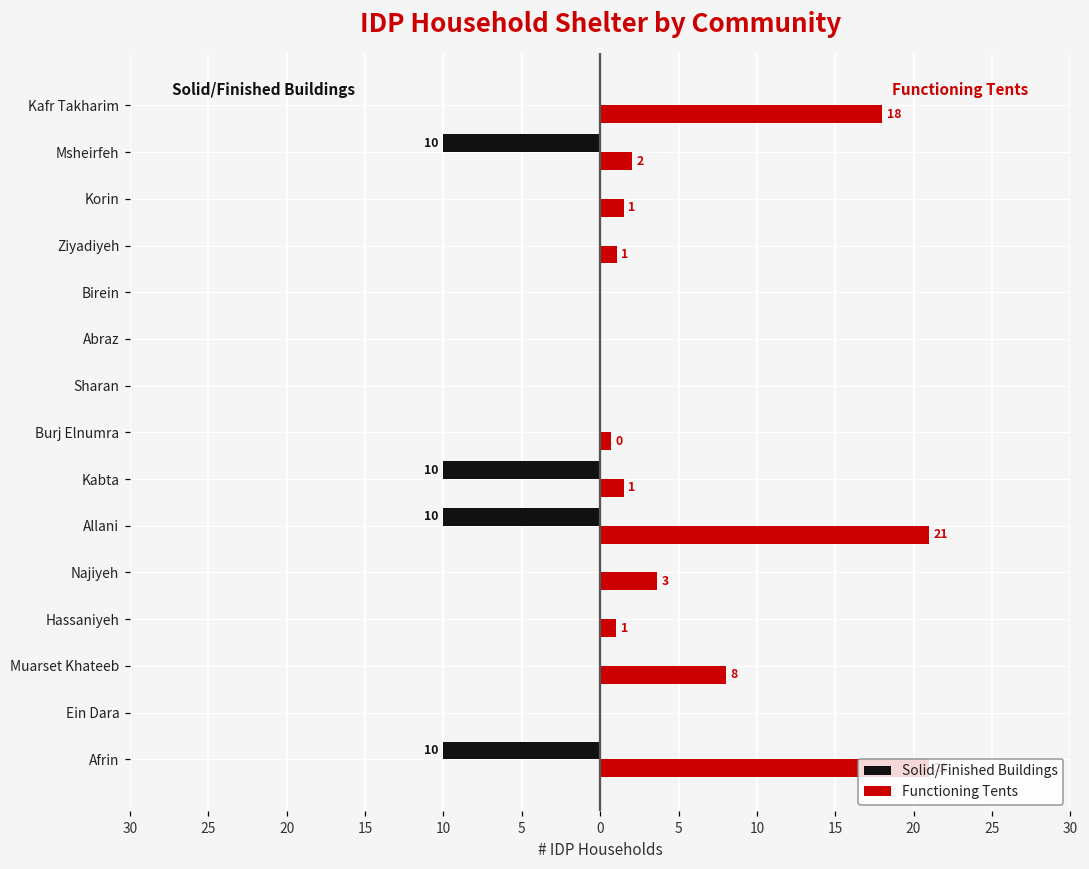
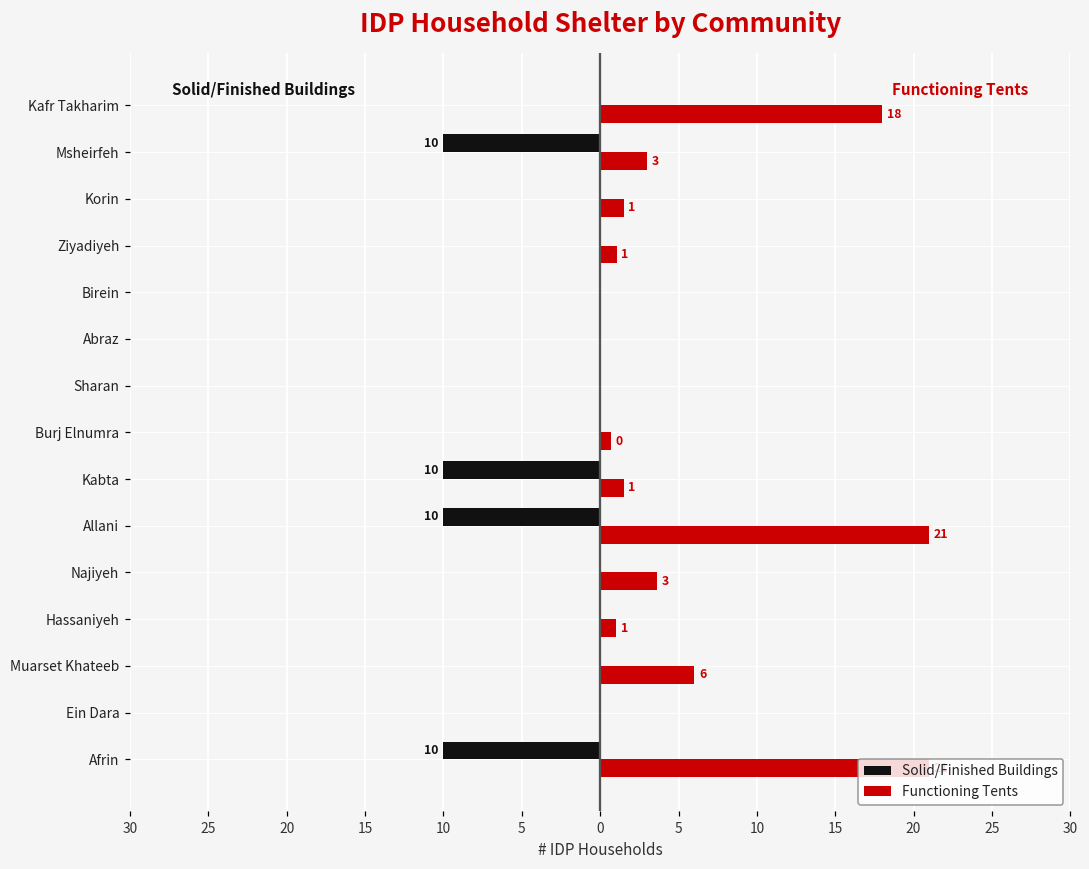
Functioning Tents, Msheirfeh: 2 -> 3
Functioning Tents, Muarset Khateeb: 8 -> 6
